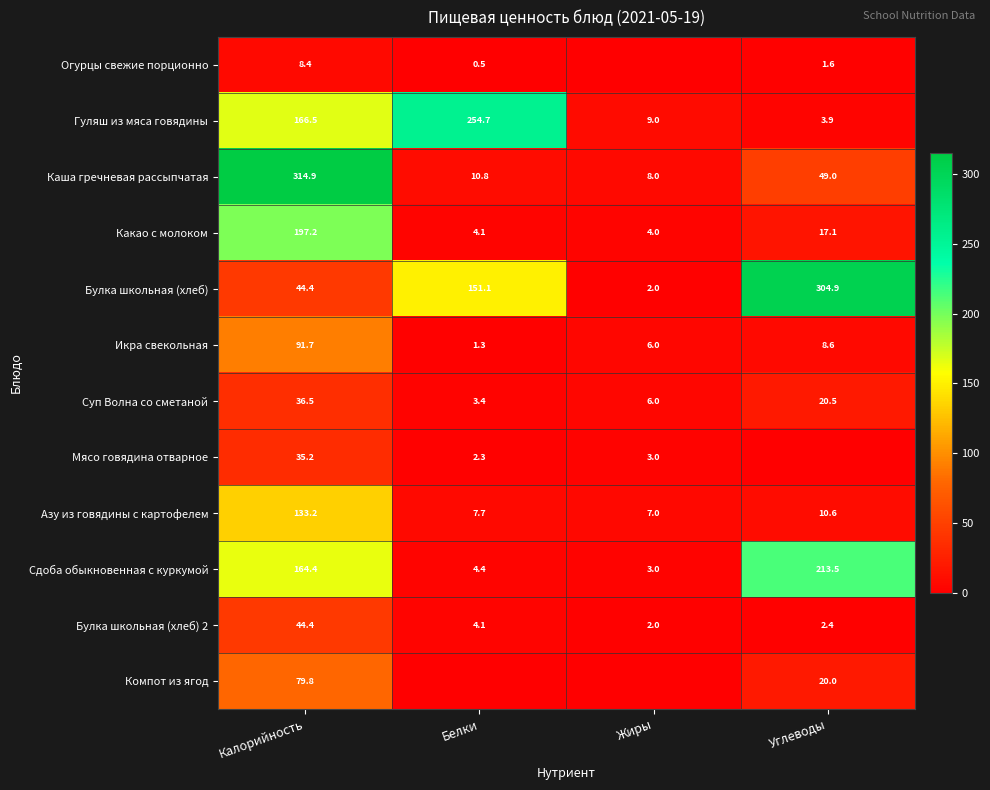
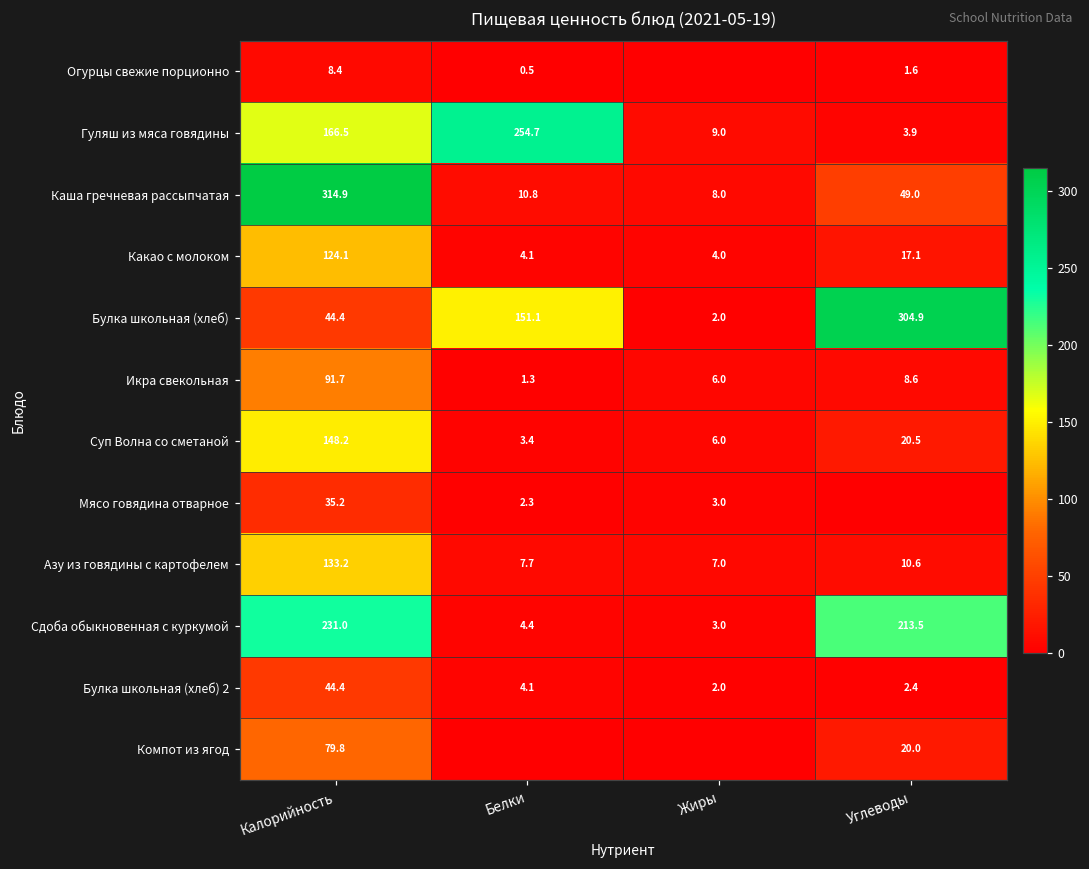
Какао с молоком, Калорийность: 197.2 -> 124.1
Суп Волна со сметаной, Калорийность: 36.5 -> 148.2
Сдоба обыкновенная с куркумой, Калорийность: 164.4 -> 231.0
